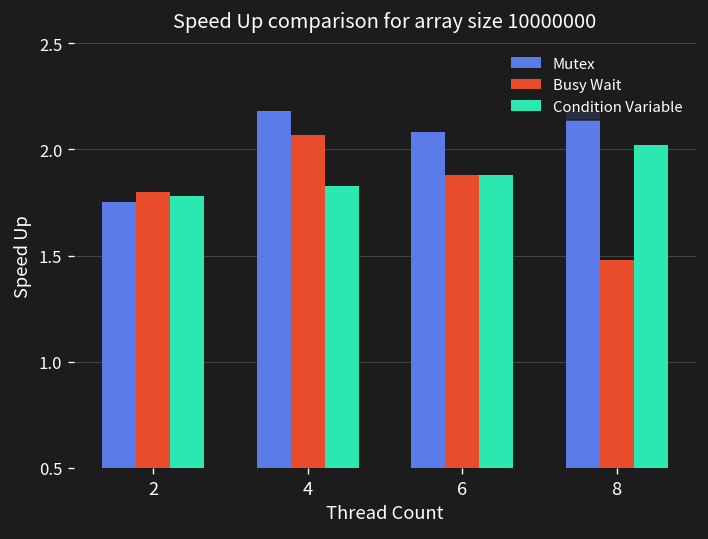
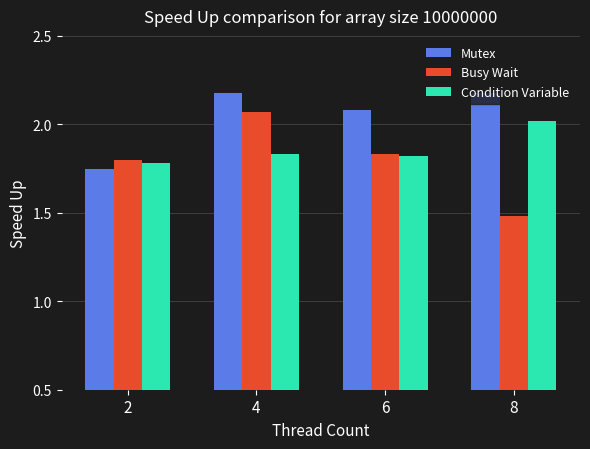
Busy Wait, 6: 1.88 -> 1.83
Condition Variable, 6: 1.88 -> 1.82
